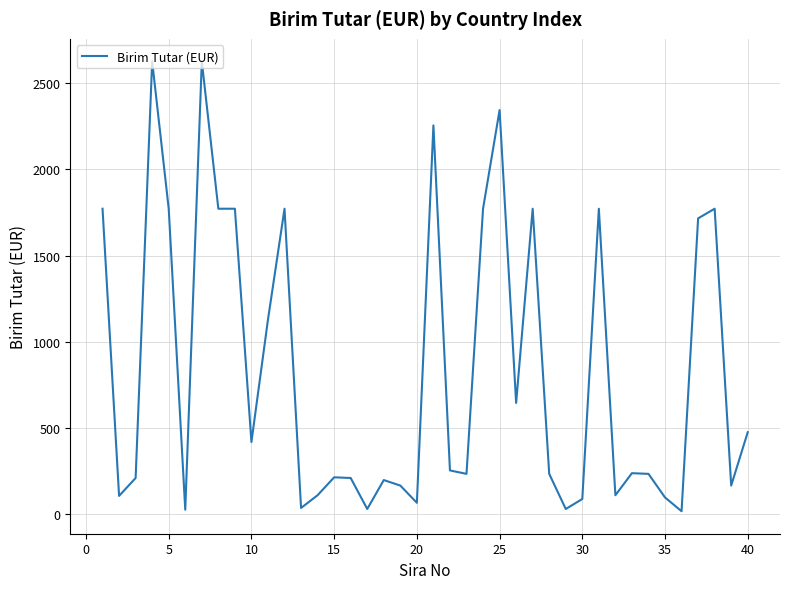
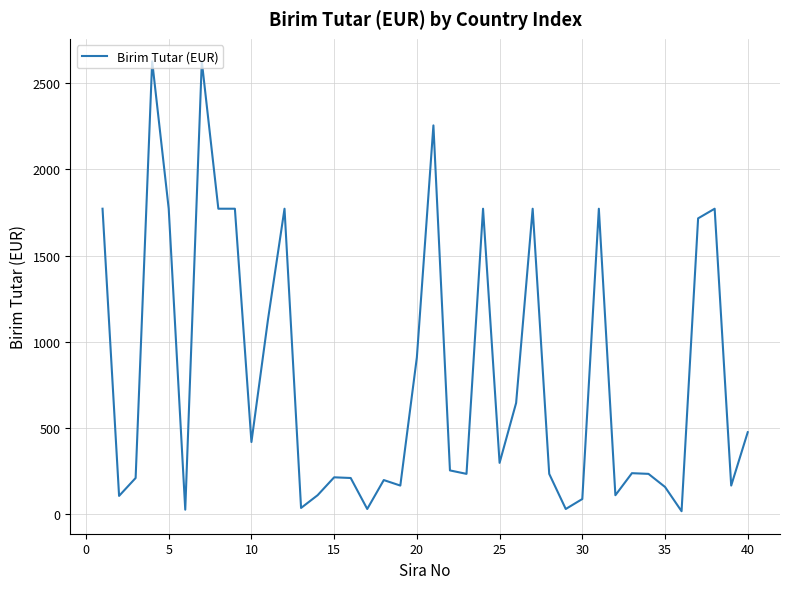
20: 60 -> 910
25: 2350 -> 300
35: 100 -> 160
